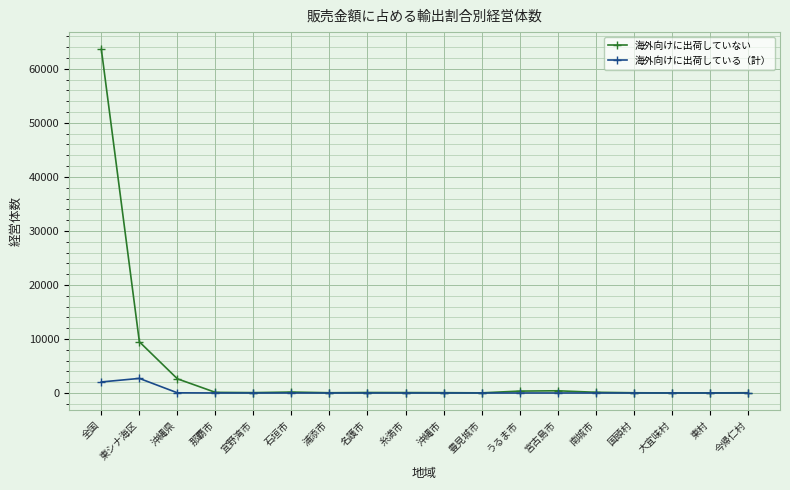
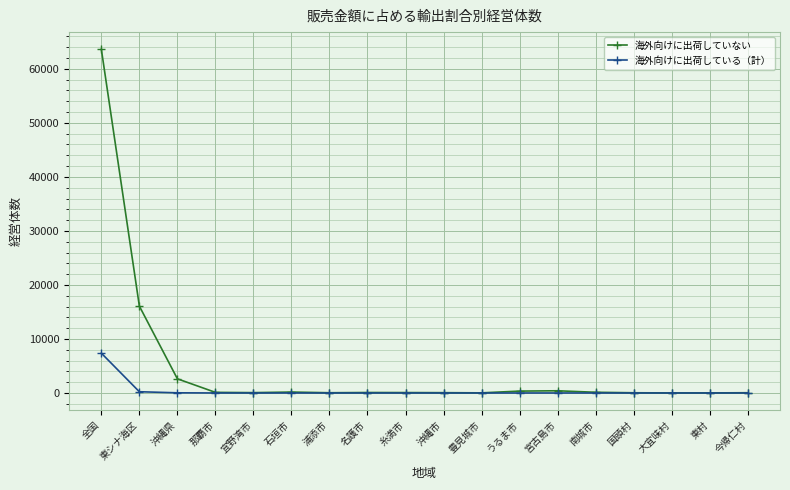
海外向けに出荷している（計）, 全国: 2000 -> 7000
海外向けに出荷していない, 東シナ海区: 9000 -> 16000
海外向けに出荷している（計）, 東シナ海区: 3000 -> 0
